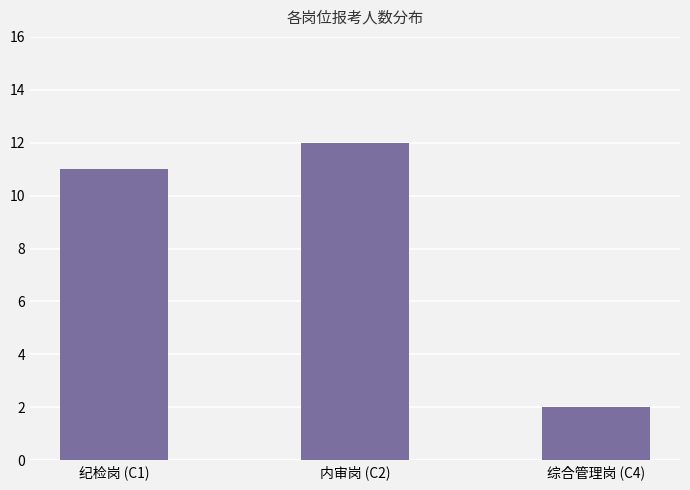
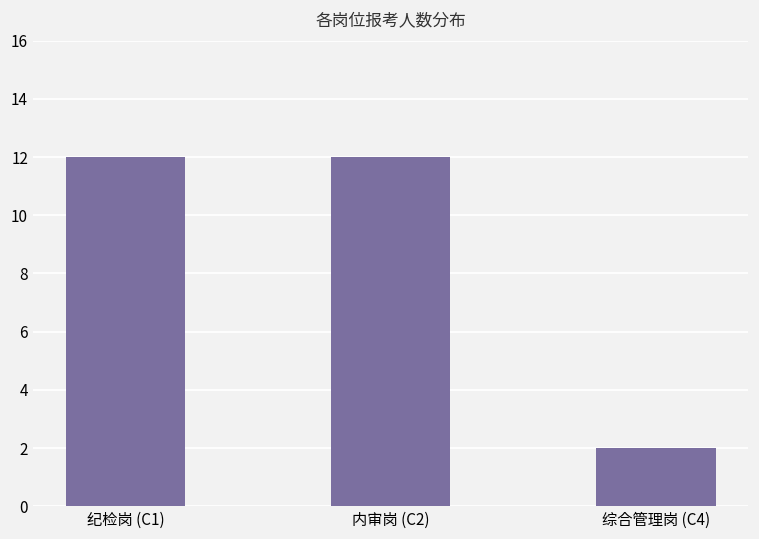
纪检岗 (C1): 11 -> 12
